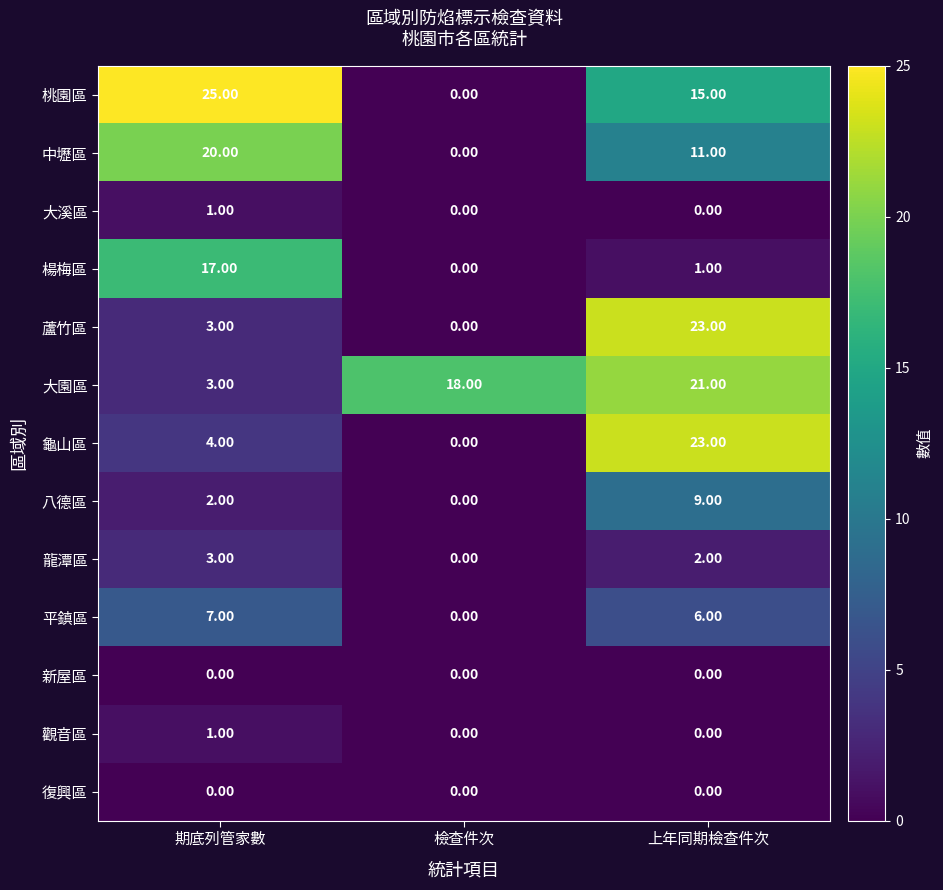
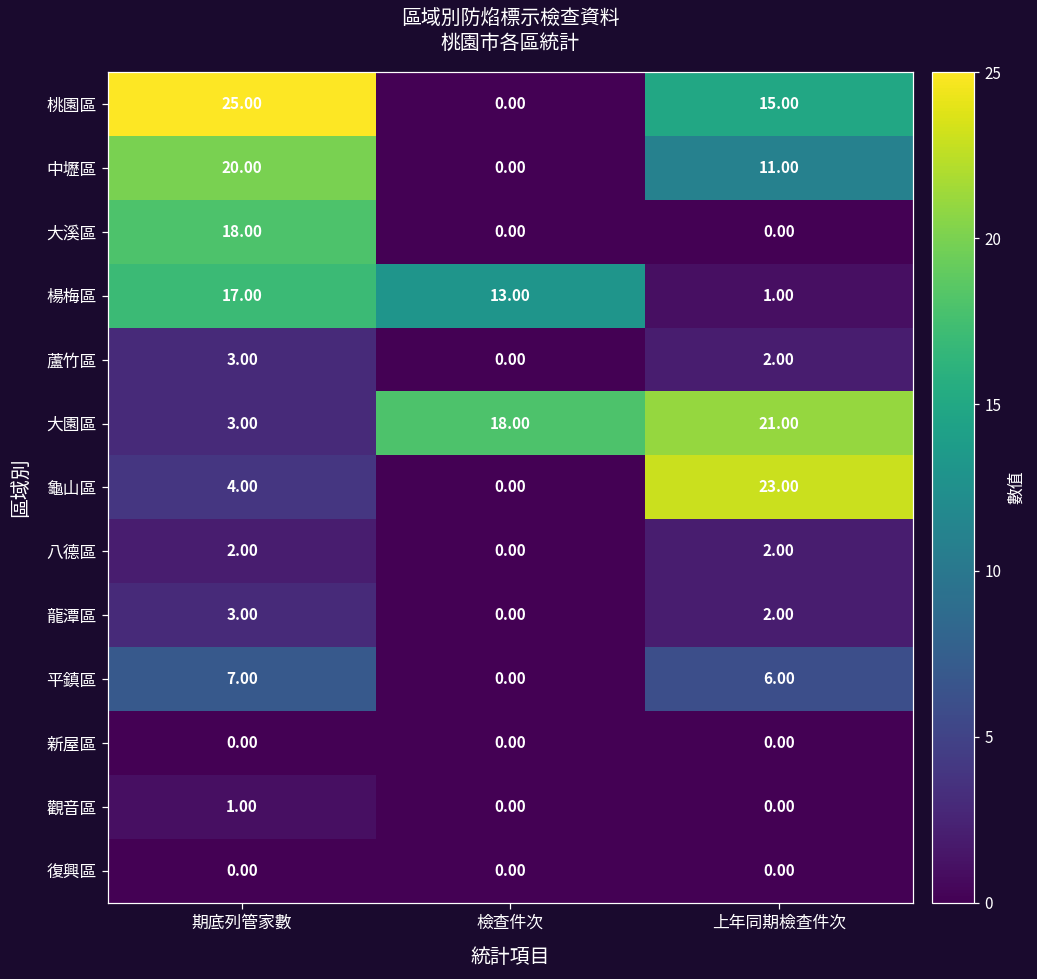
大溪區, 期底列管家數: 1.00 -> 18.00
楊梅區, 檢查件次: 0.00 -> 13.00
蘆竹區, 上年同期檢查件次: 23.00 -> 2.00
八德區, 上年同期檢查件次: 9.00 -> 2.00
